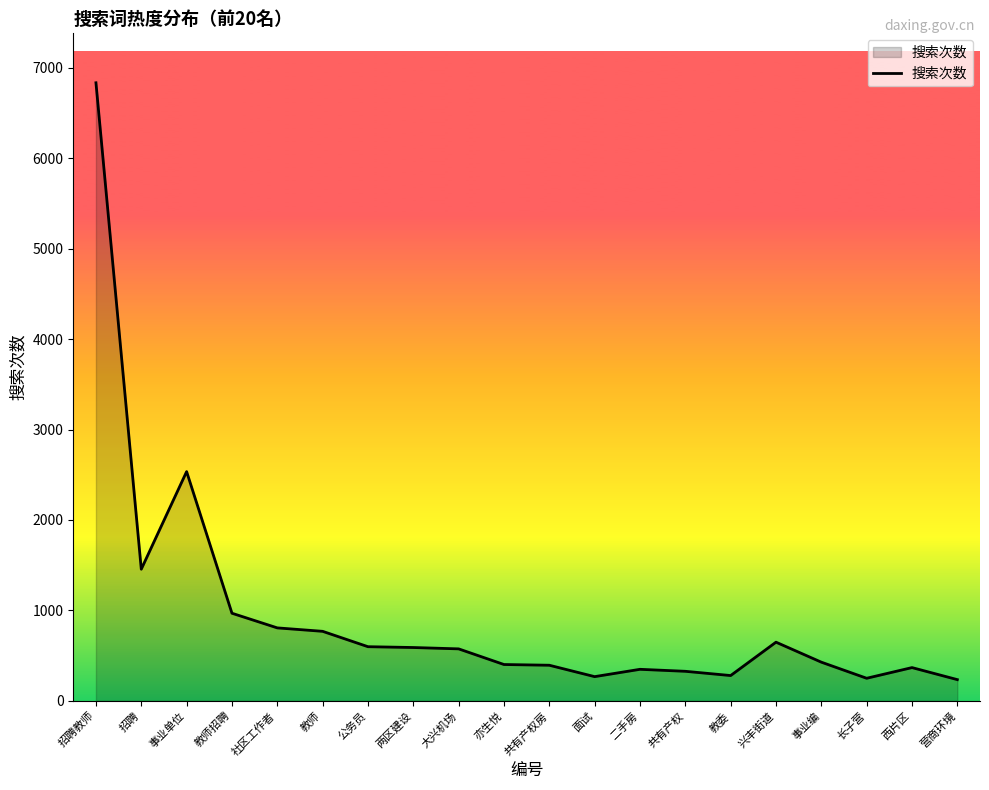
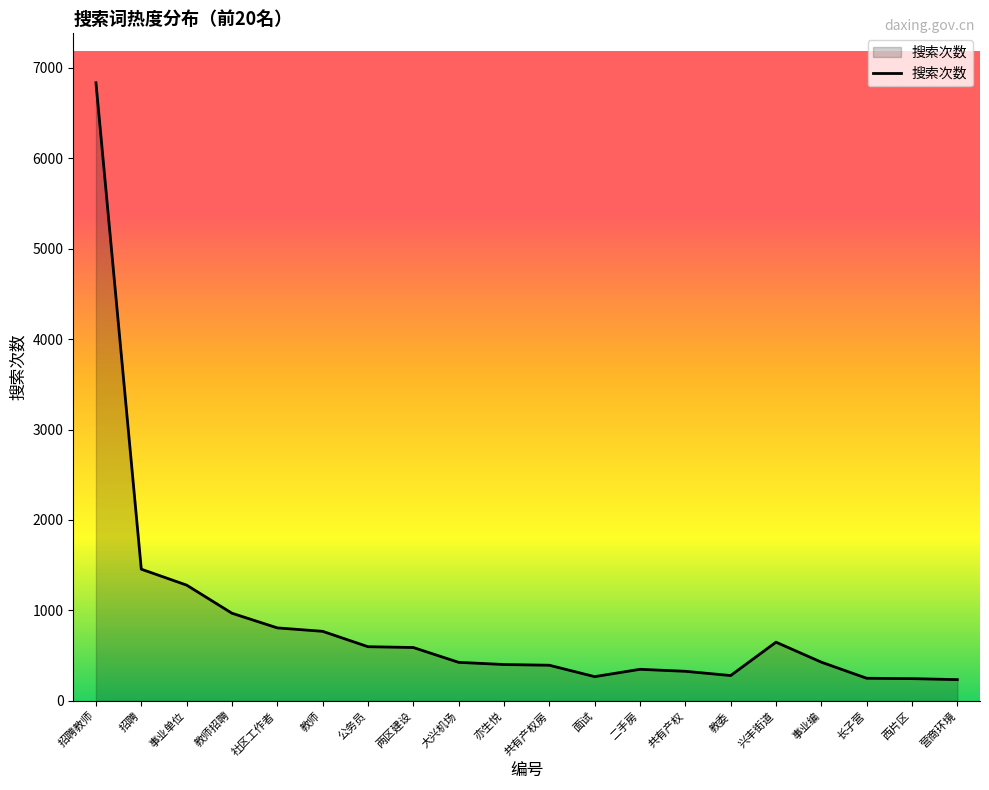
事业单位: 2500 -> 1300
大兴机场: 600 -> 400
西片区: 400 -> 200
